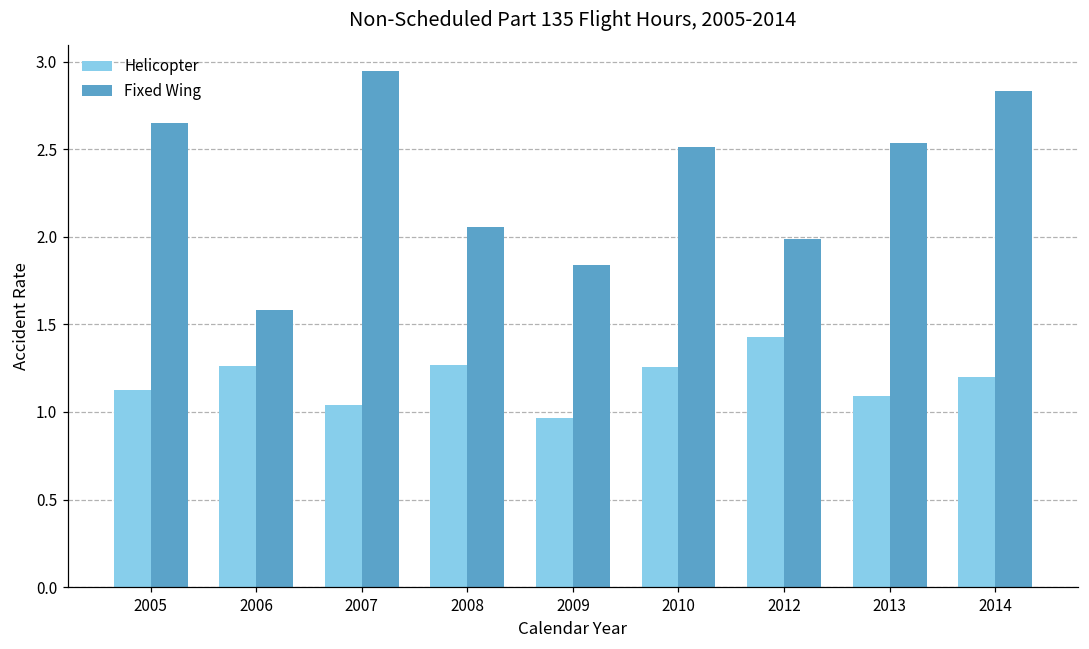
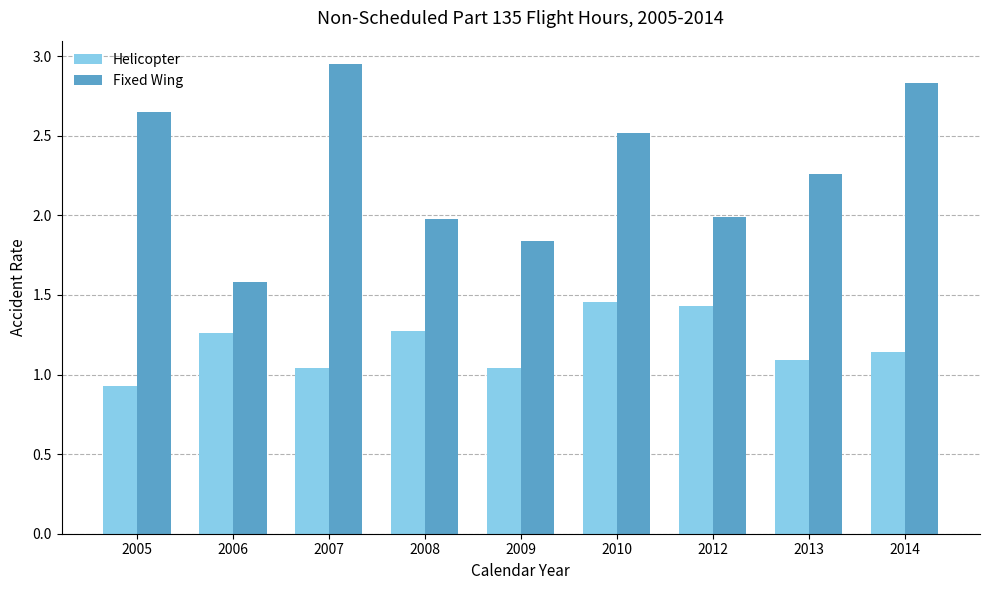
Helicopter, 2005: 1.13 -> 0.93
Fixed Wing, 2008: 2.06 -> 1.98
Helicopter, 2009: 0.96 -> 1.04
Helicopter, 2010: 1.26 -> 1.46
Fixed Wing, 2013: 2.53 -> 2.26
Helicopter, 2014: 1.20 -> 1.14
